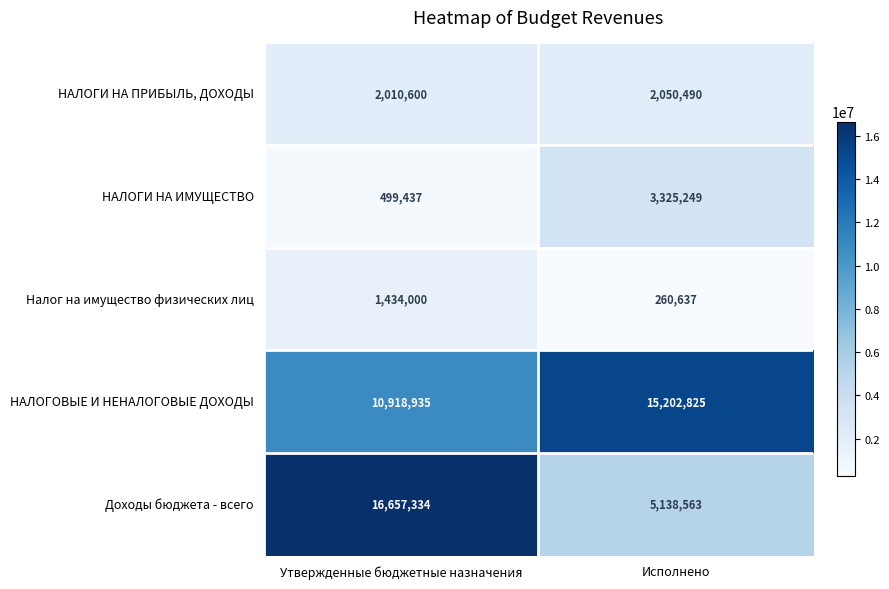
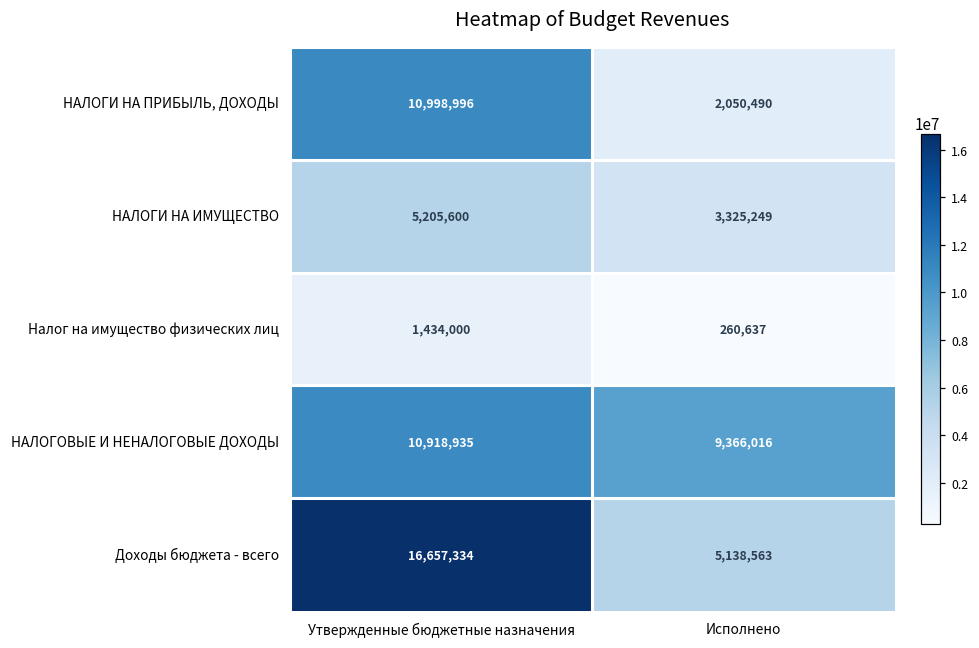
НАЛОГИ НА ПРИБЫЛЬ, ДОХОДЫ, Утвержденные бюджетные назначения: 2,010,600 -> 10,998,996
НАЛОГИ НА ИМУЩЕСТВО, Утвержденные бюджетные назначения: 499,437 -> 5,205,600
НАЛОГОВЫЕ И НЕНАЛОГОВЫЕ ДОХОДЫ, Исполнено: 15,202,825 -> 9,366,016
